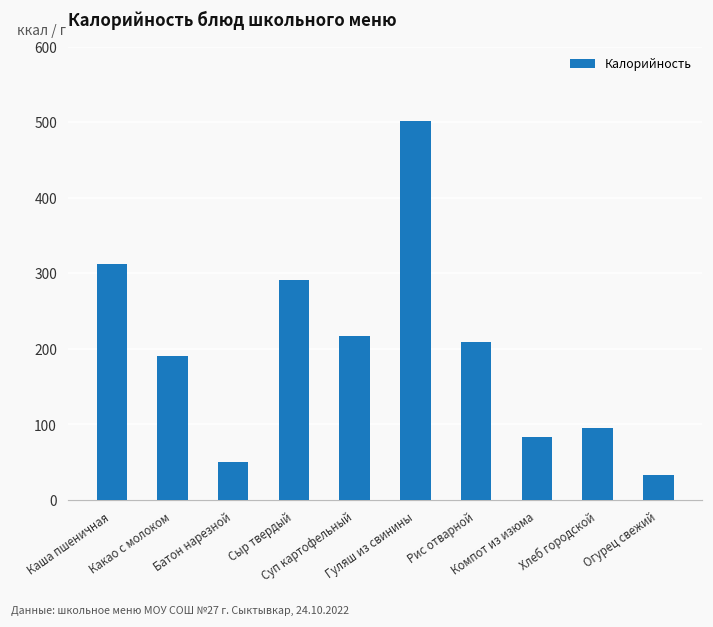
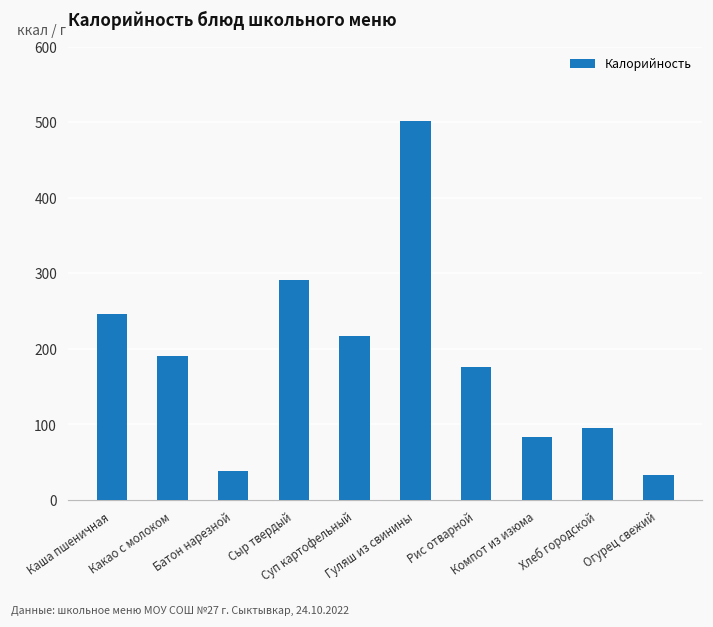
Каша пшеничная: 310 -> 250
Батон нарезной: 50 -> 40
Рис отварной: 210 -> 180
